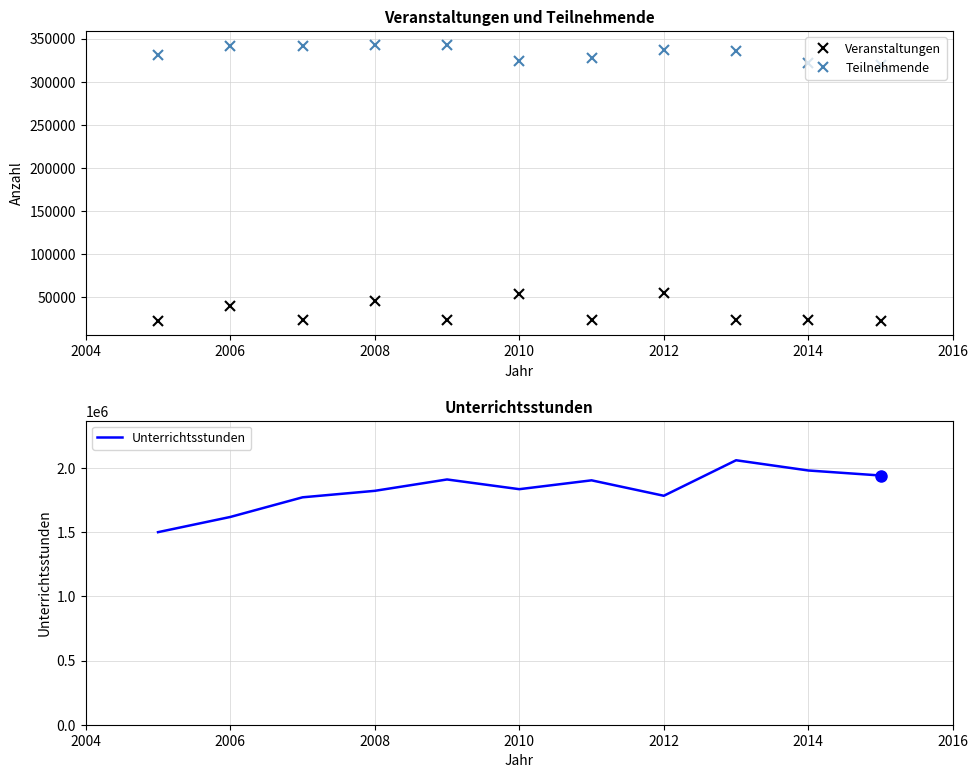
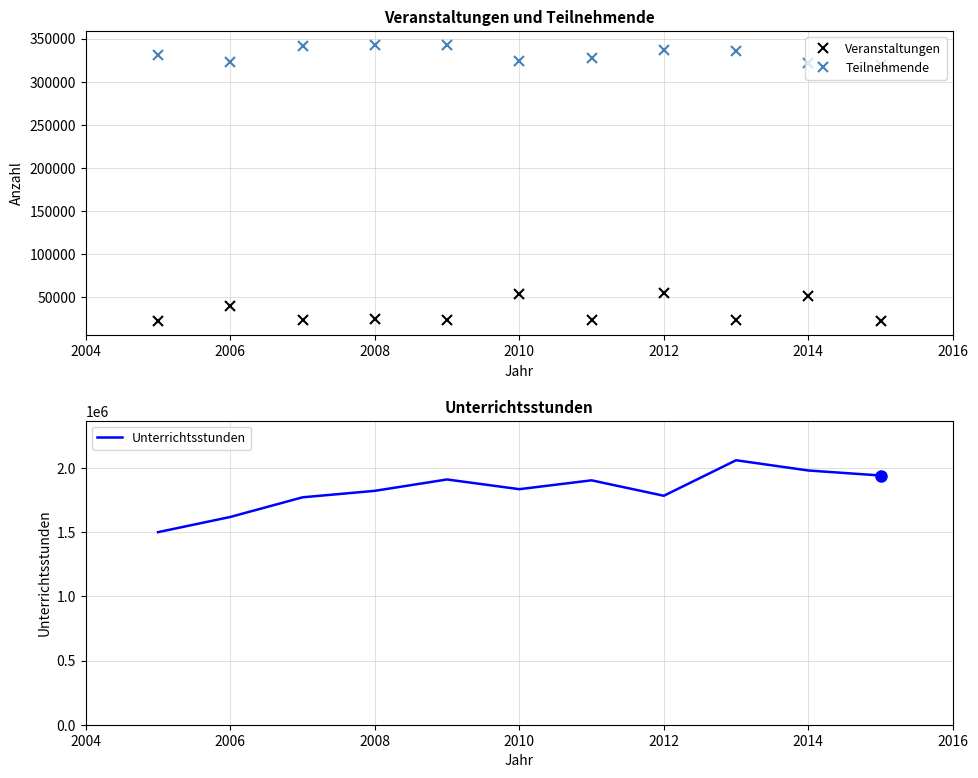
Veranstaltungen und Teilnehmende, Teilnehmende, 2006: 340000 -> 320000
Veranstaltungen und Teilnehmende, Veranstaltungen, 2008: 50000 -> 20000
Veranstaltungen und Teilnehmende, Veranstaltungen, 2014: 20000 -> 50000
